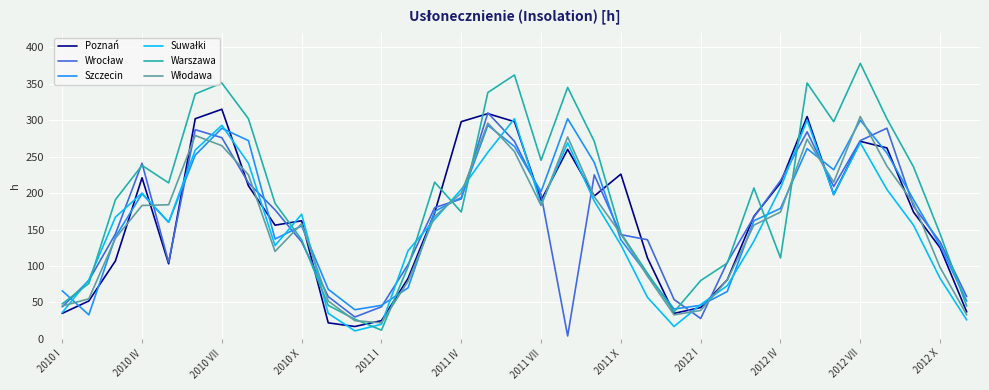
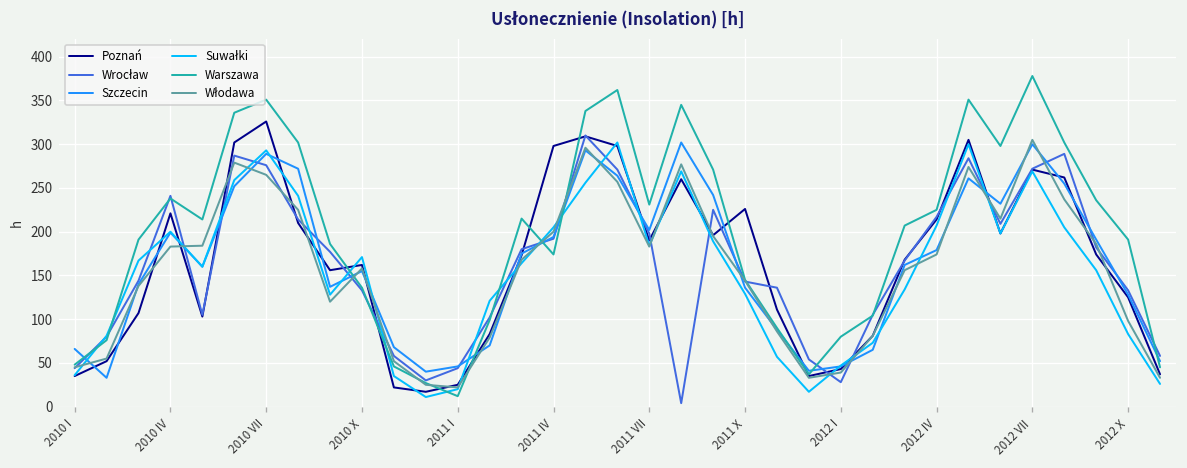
Poznań, 2010 VII: 320 -> 330
Warszawa, 2011 VII: 250 -> 230
Warszawa, 2012 IV: 110 -> 230
Warszawa, 2012 X: 140 -> 190
